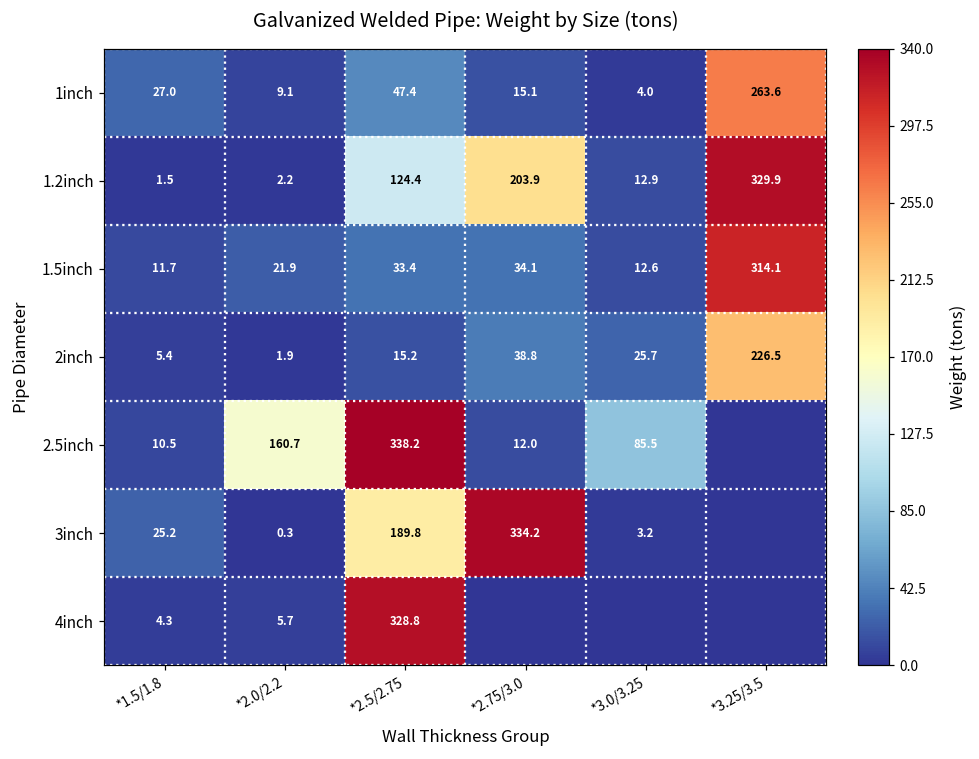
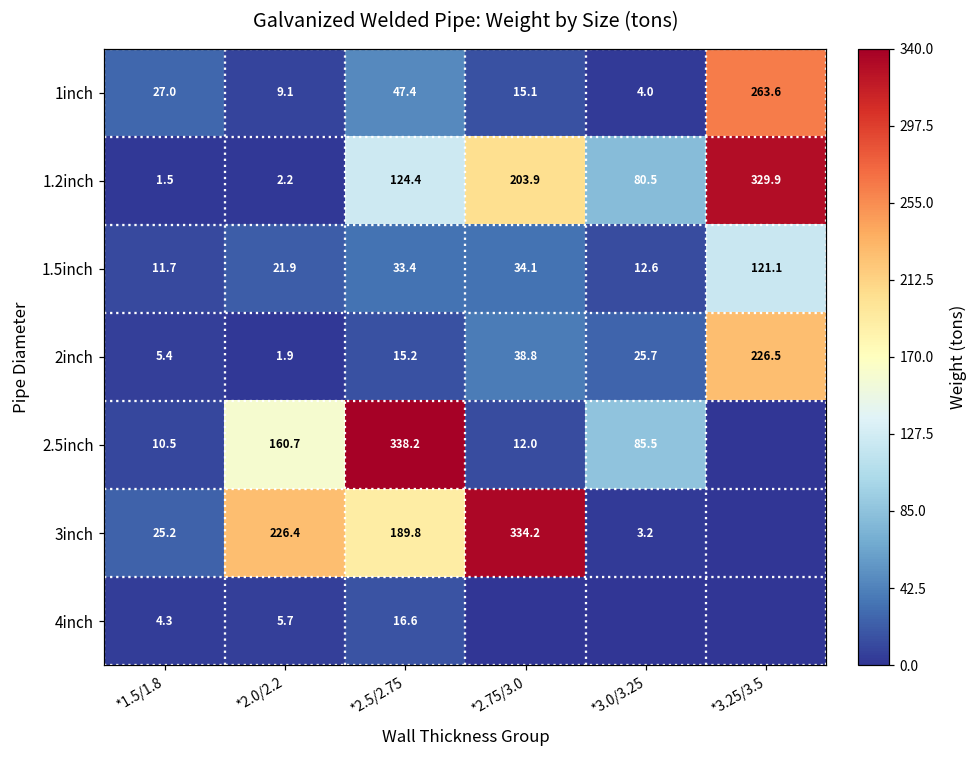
1.2inch, *3.0/3.25: 12.9 -> 80.5
1.5inch, *3.25/3.5: 314.1 -> 121.1
3inch, *2.0/2.2: 0.3 -> 226.4
4inch, *2.5/2.75: 328.8 -> 16.6
